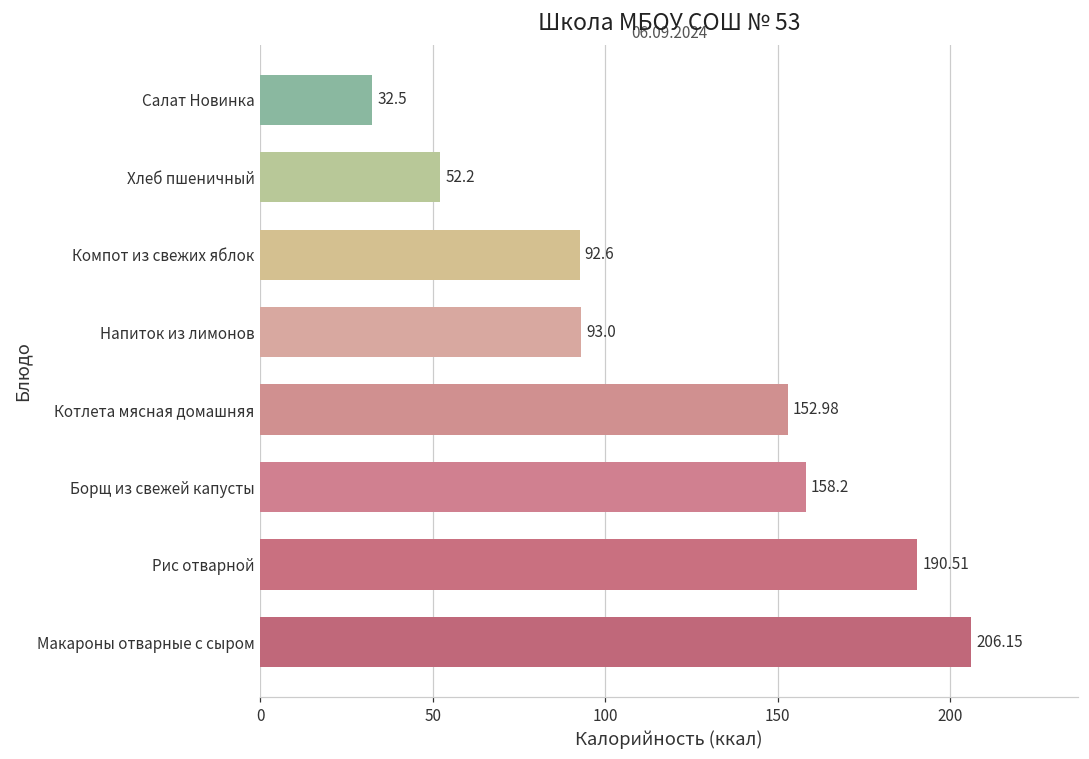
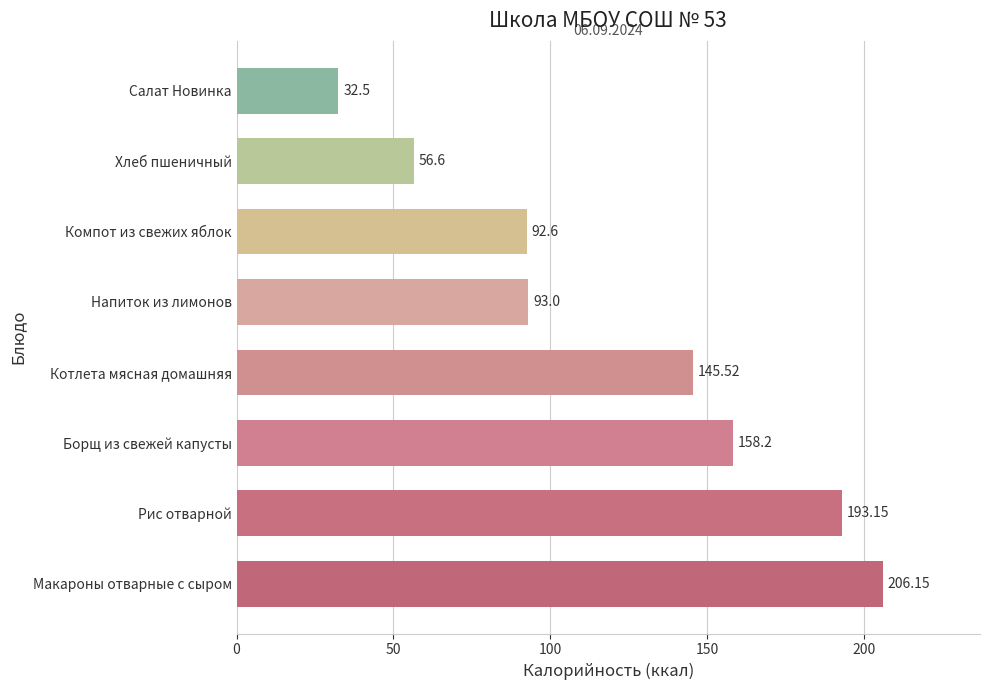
Хлеб пшеничный: 52.2 -> 56.6
Котлета мясная домашняя: 152.98 -> 145.52
Рис отварной: 190.51 -> 193.15
